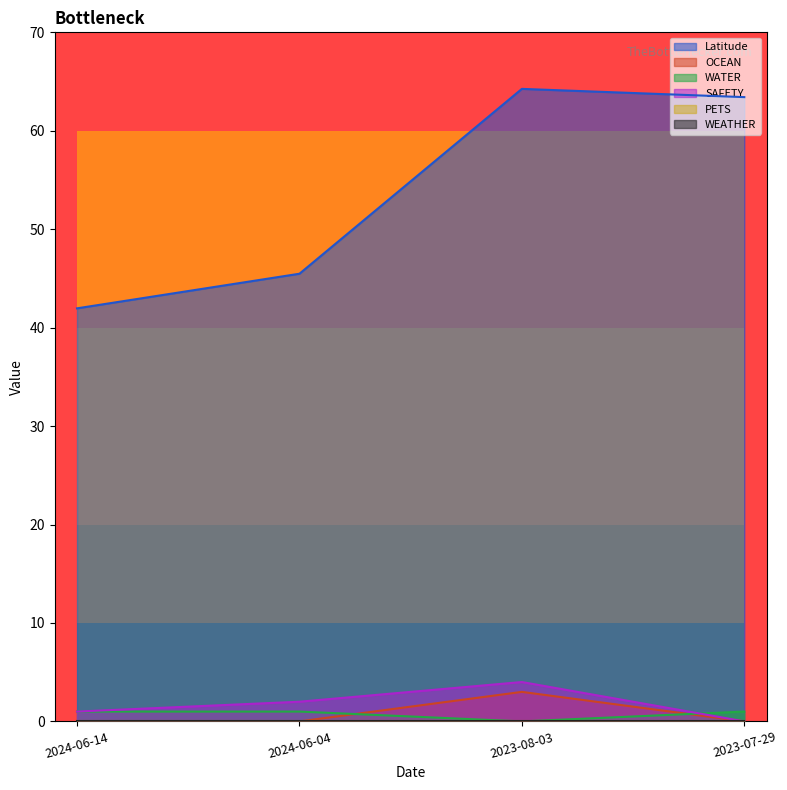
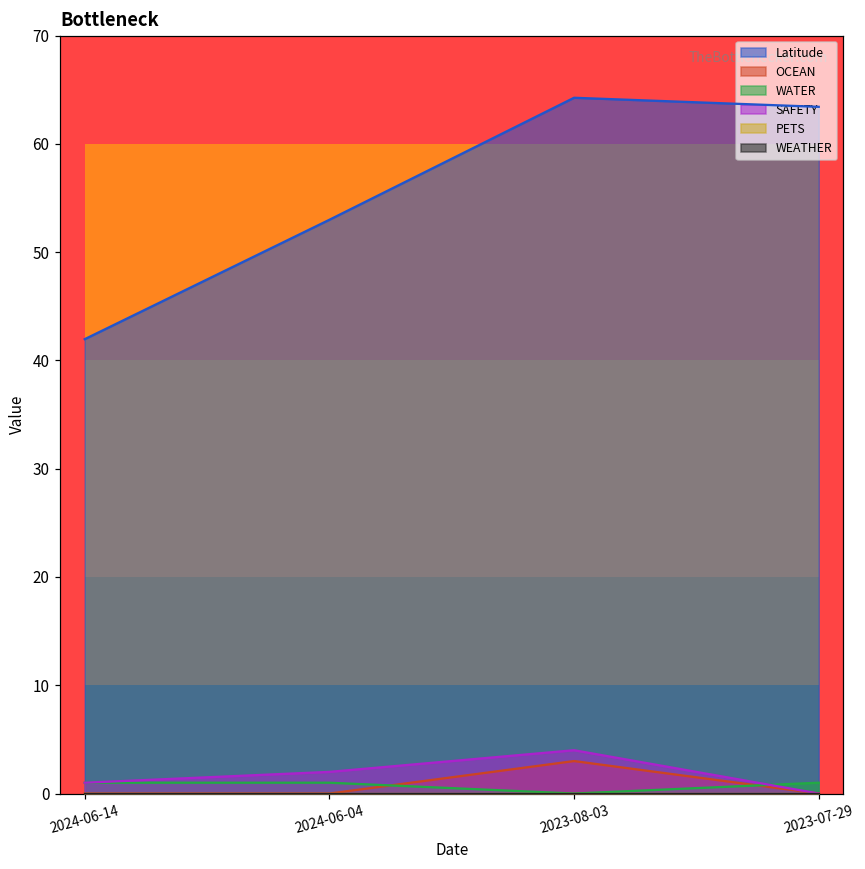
Latitude, 2024-06-04: 45 -> 53
